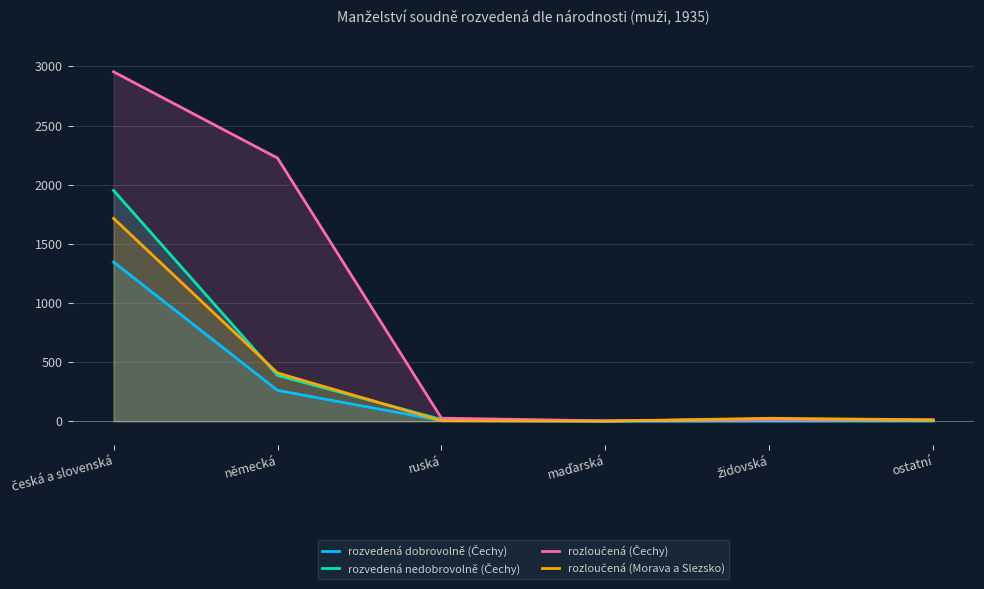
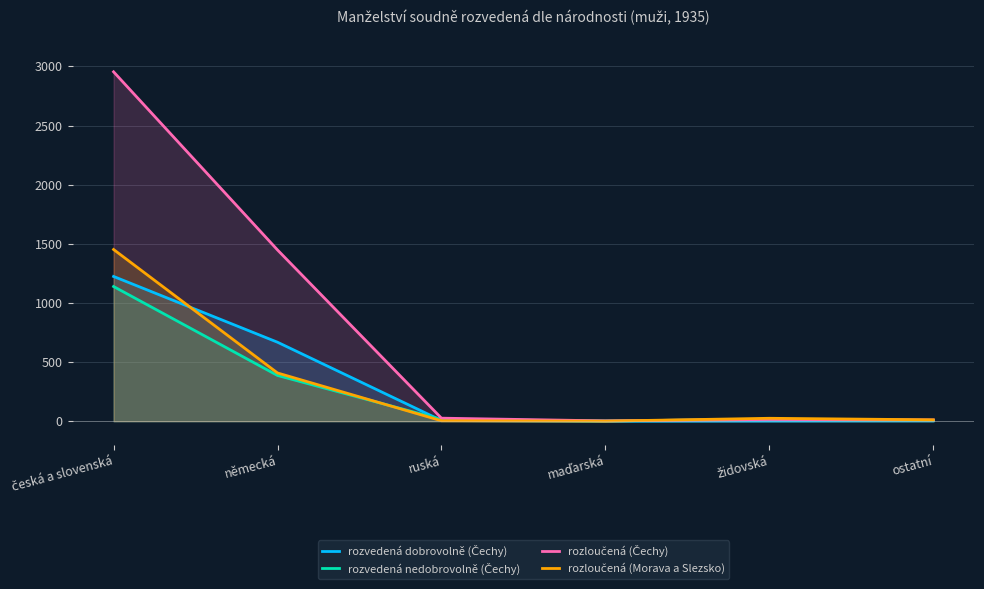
rozvedená dobrovolně (Čechy), česká a slovenská: 1350 -> 1220
rozvedená nedobrovolně (Čechy), česká a slovenská: 1950 -> 1140
rozloučená (Morava a Slezsko), česká a slovenská: 1720 -> 1450
rozvedená dobrovolně (Čechy), německá: 260 -> 670
rozloučená (Čechy), německá: 2230 -> 1450
